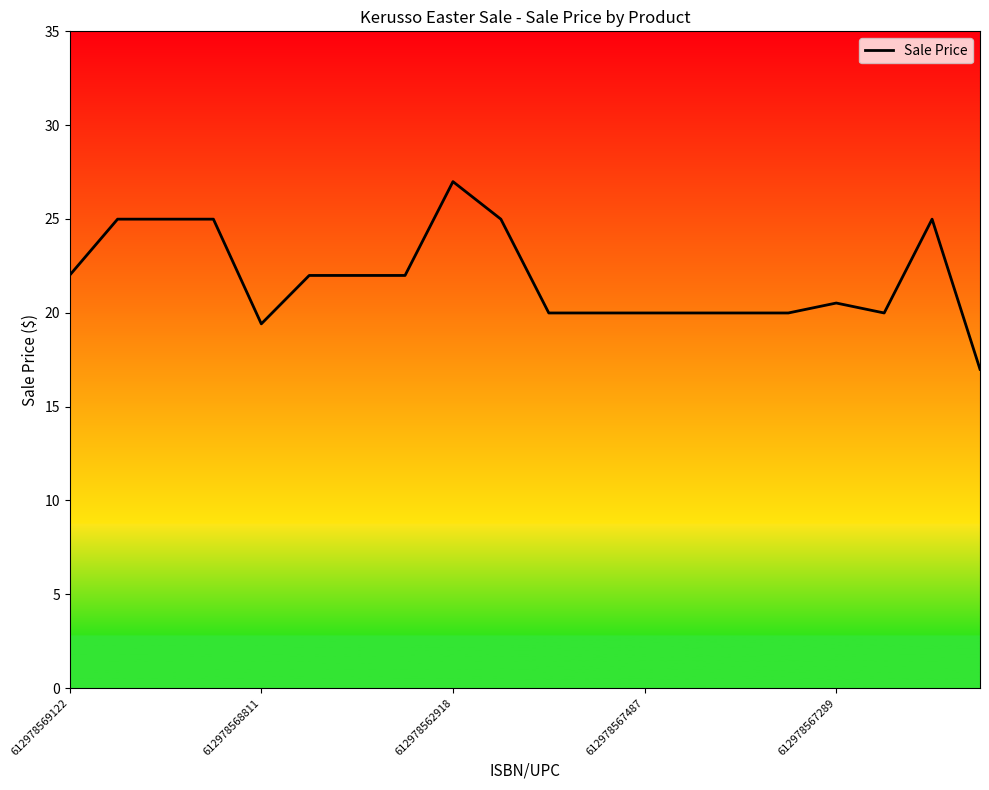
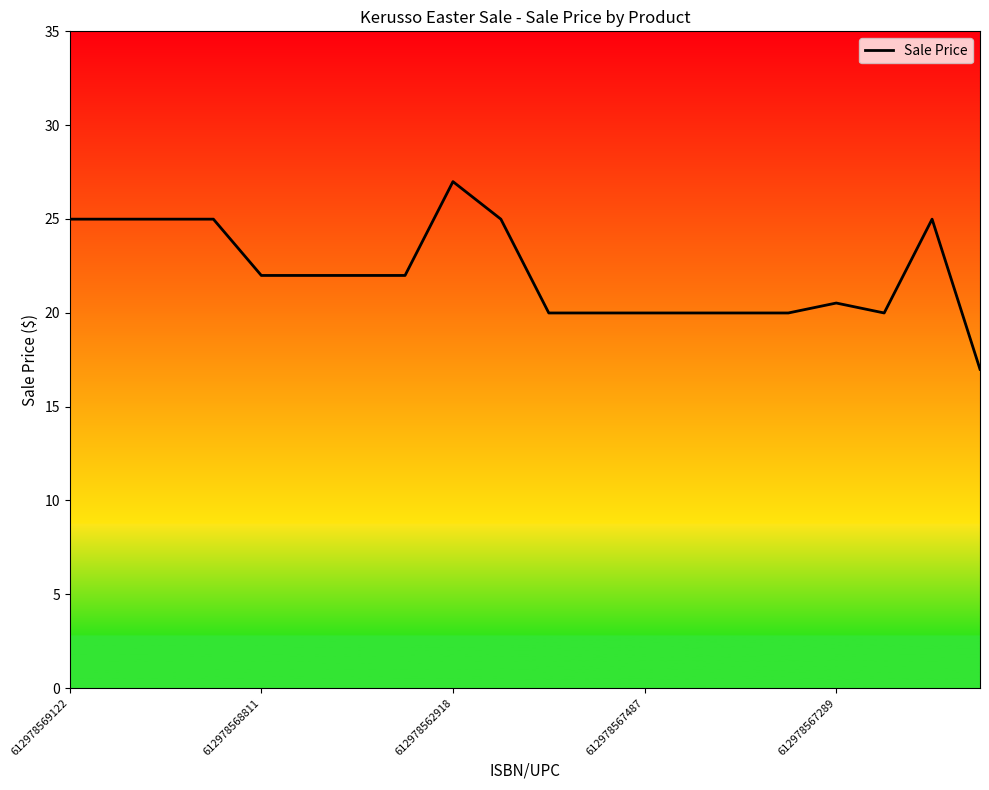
612978569122: 22.0 -> 25.0
612978568811: 19.4 -> 22.0
